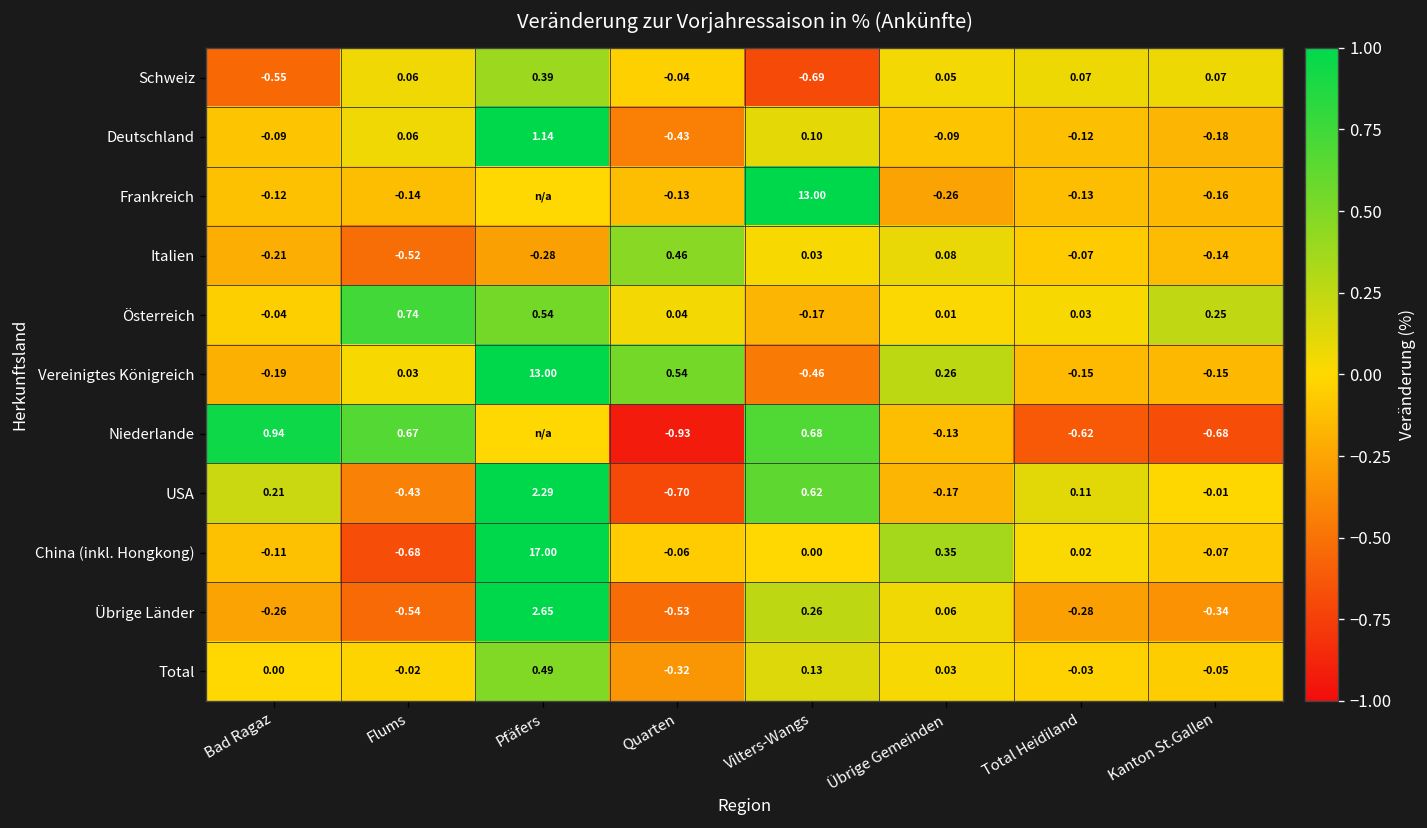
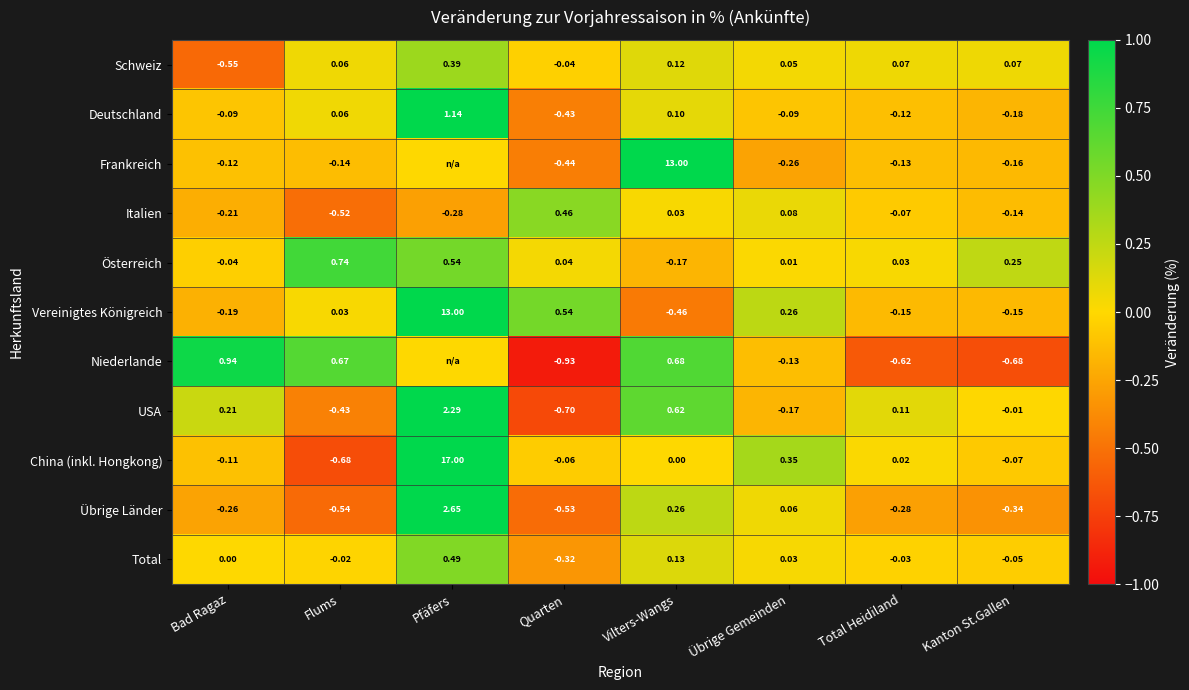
Schweiz, Vilters-Wangs: -0.69 -> 0.12
Frankreich, Quarten: -0.13 -> -0.44
